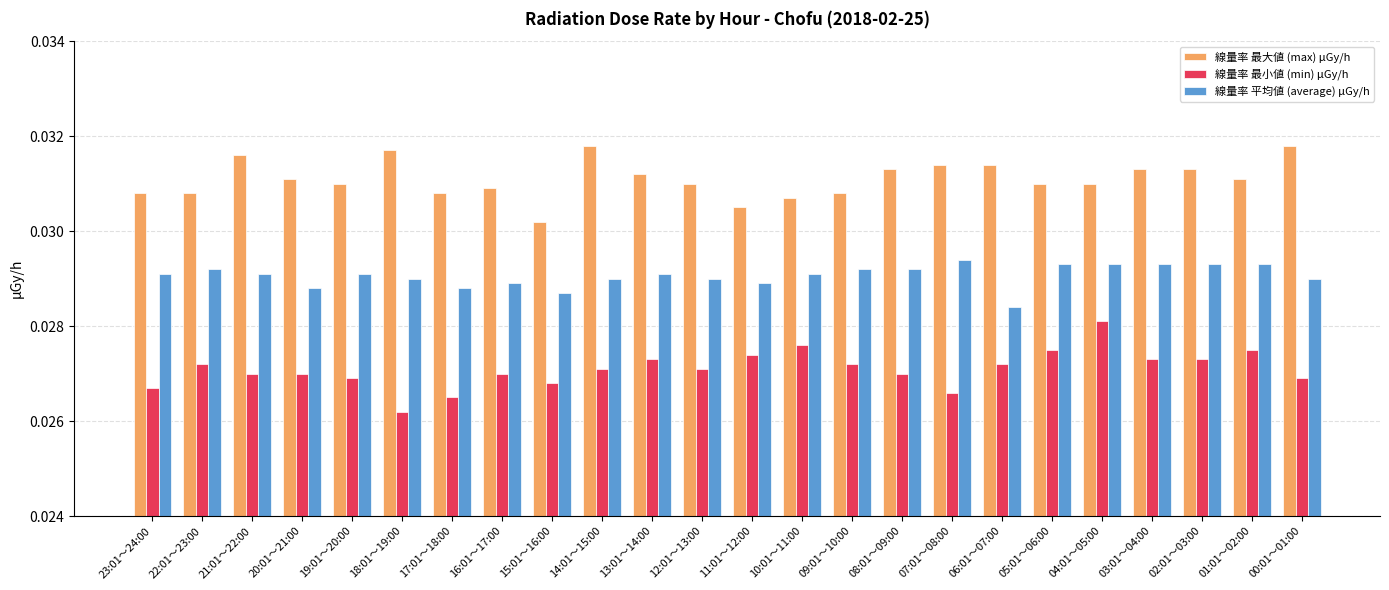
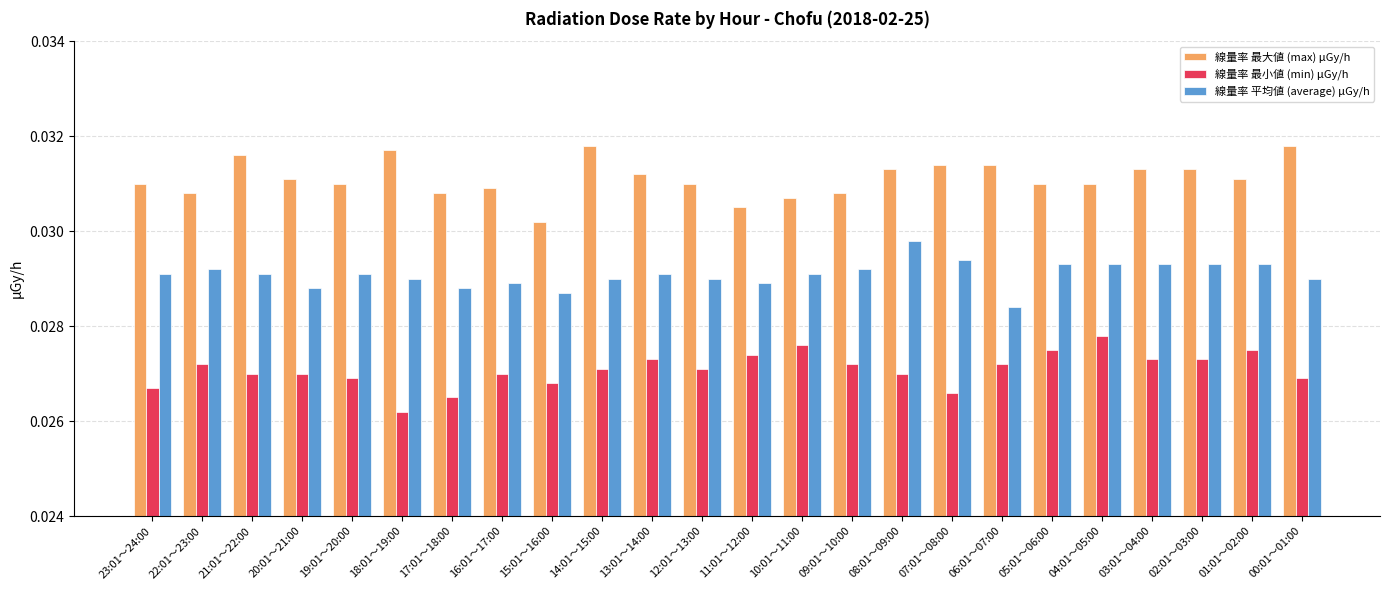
線量率 最大値 (max) μGy/h, 23:01～24:00: 0.0308 -> 0.0310
線量率 平均値 (average) μGy/h, 08:01～09:00: 0.0292 -> 0.0298
線量率 最小値 (min) μGy/h, 04:01～05:00: 0.0281 -> 0.0278
